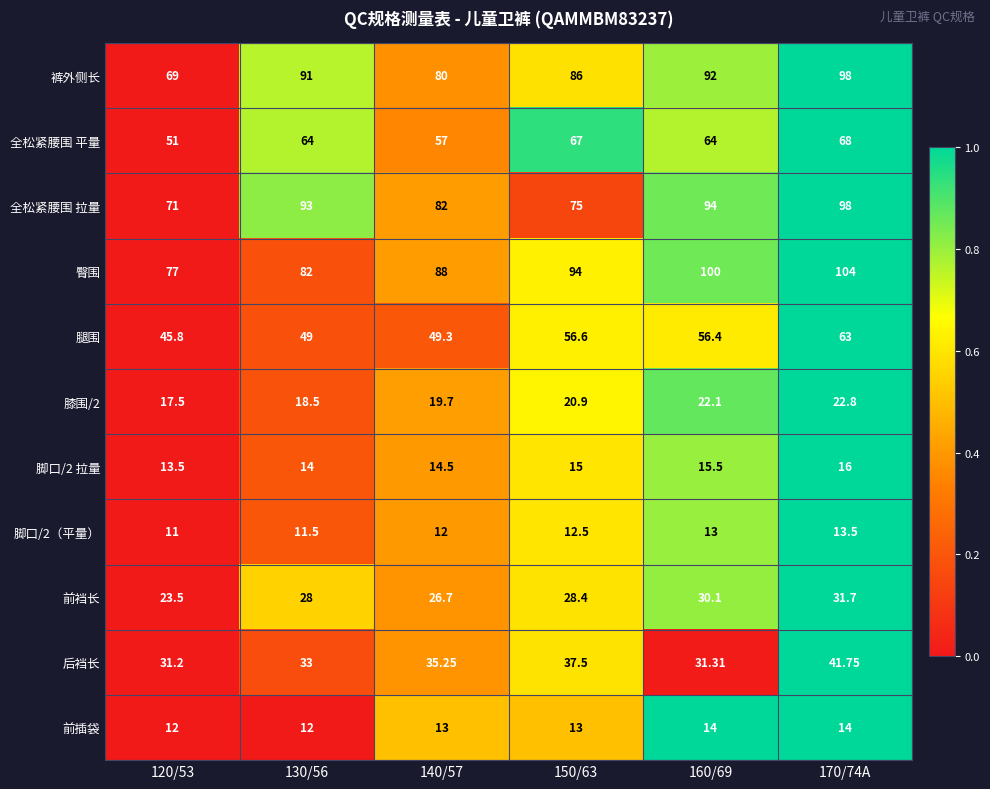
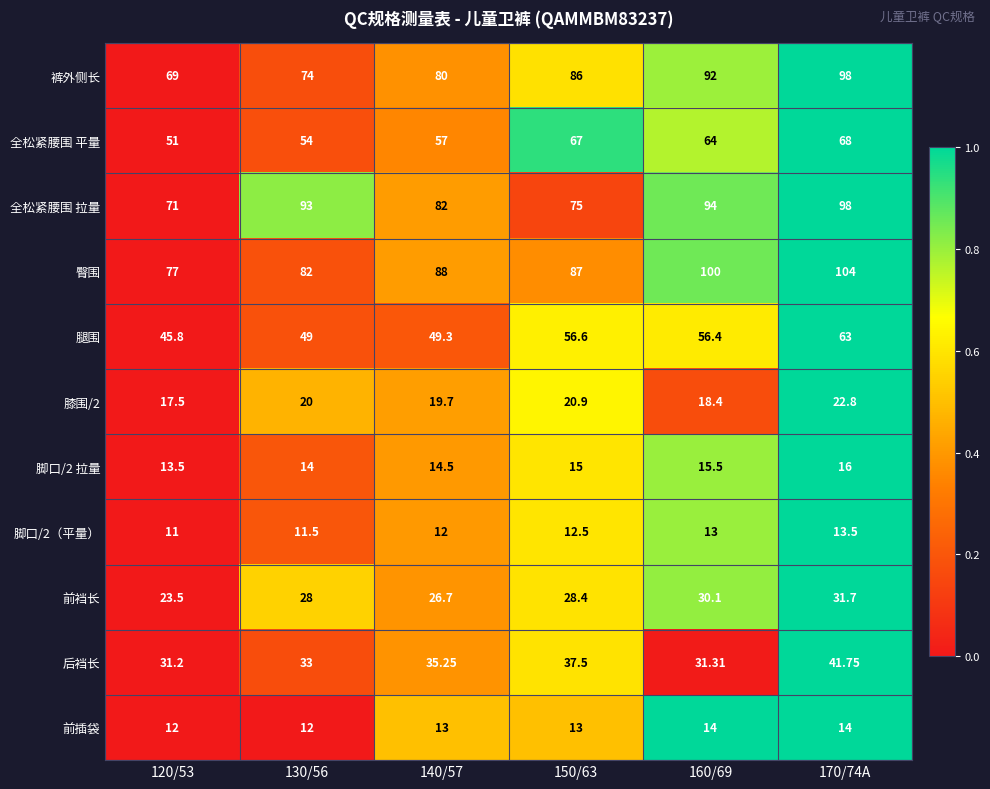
裤外侧长, 130/56: 91 -> 74
全松紧腰围 平量, 130/56: 64 -> 54
臀围, 150/63: 94 -> 87
膝围/2, 130/56: 18.5 -> 20
膝围/2, 160/69: 22.1 -> 18.4
